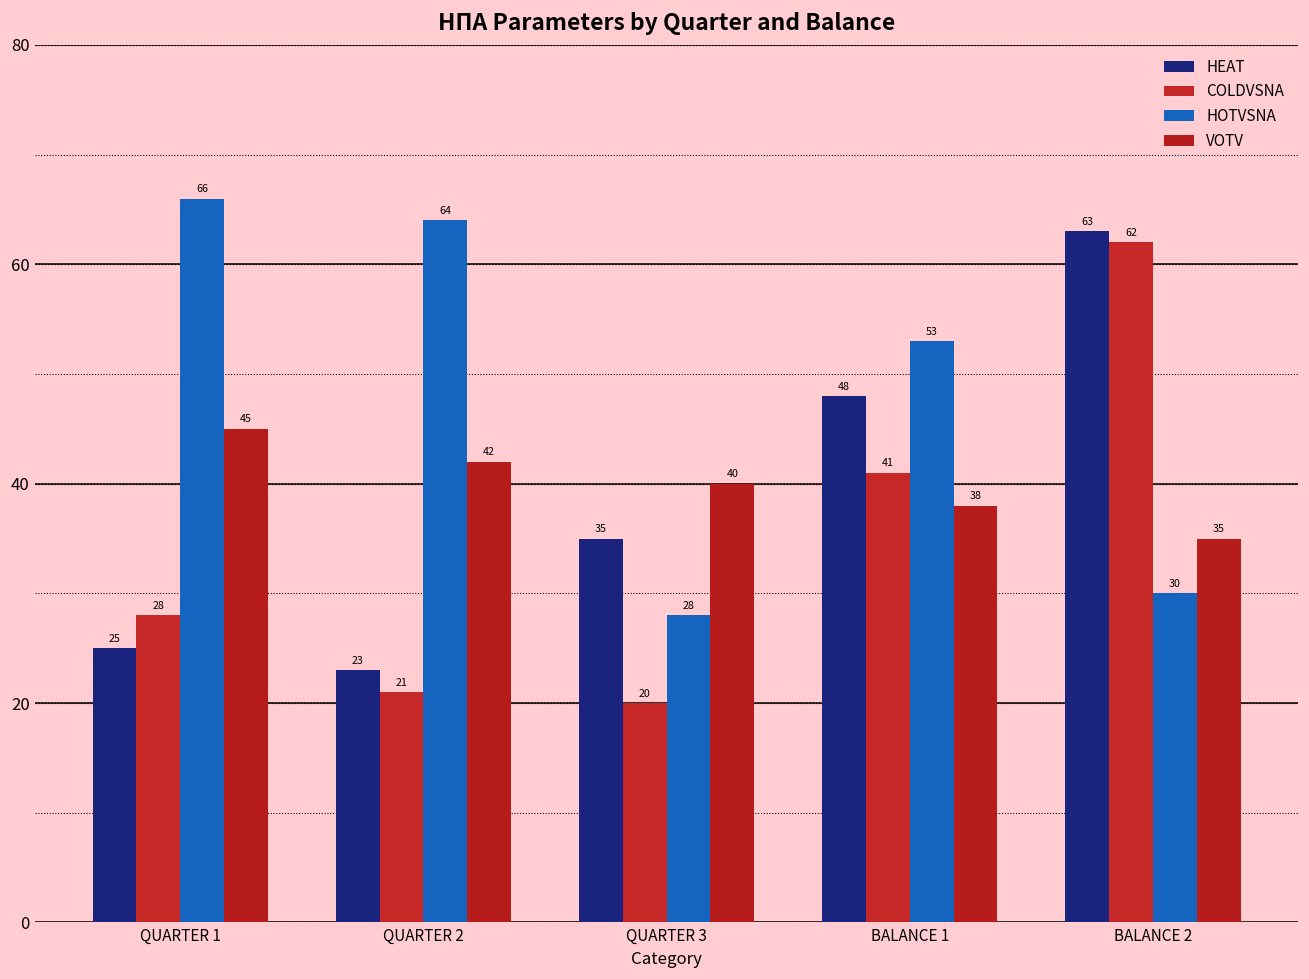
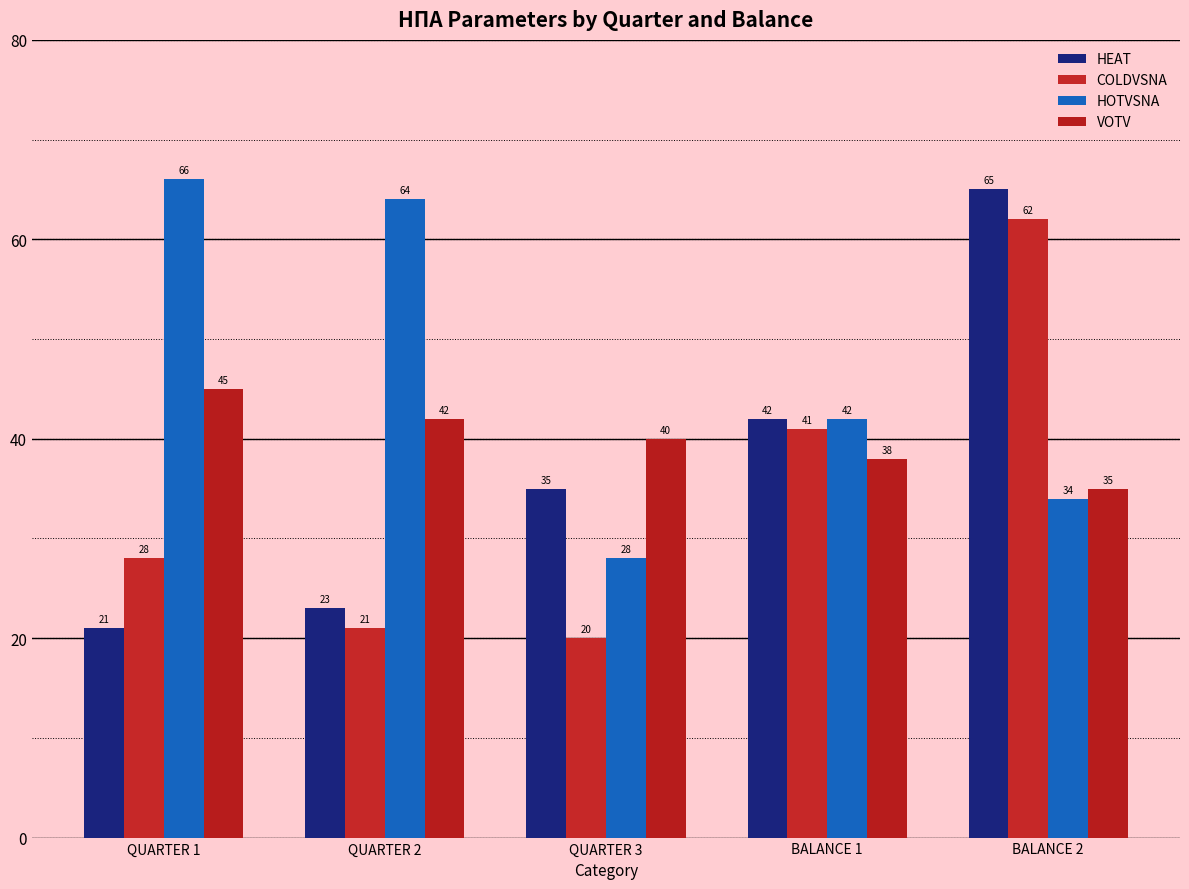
HEAT, QUARTER 1: 25 -> 21
HEAT, BALANCE 1: 48 -> 42
HOTVSNA, BALANCE 1: 53 -> 42
HEAT, BALANCE 2: 63 -> 65
HOTVSNA, BALANCE 2: 30 -> 34
